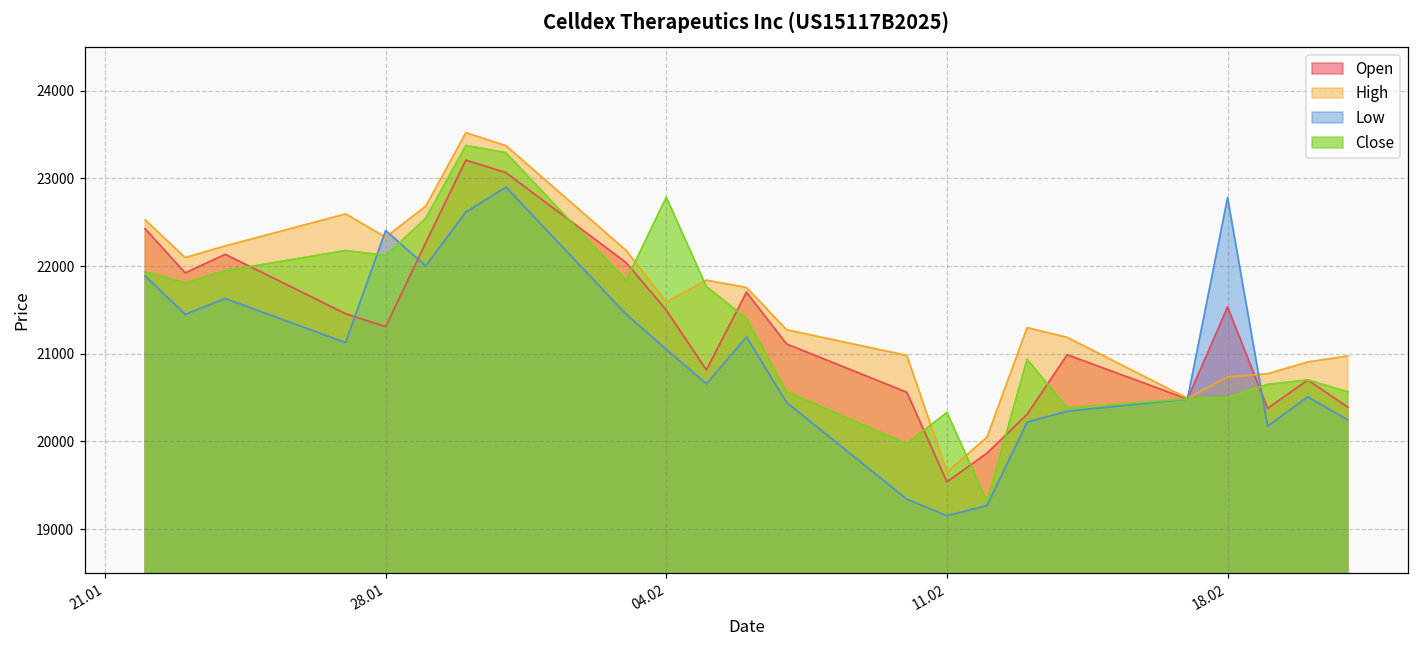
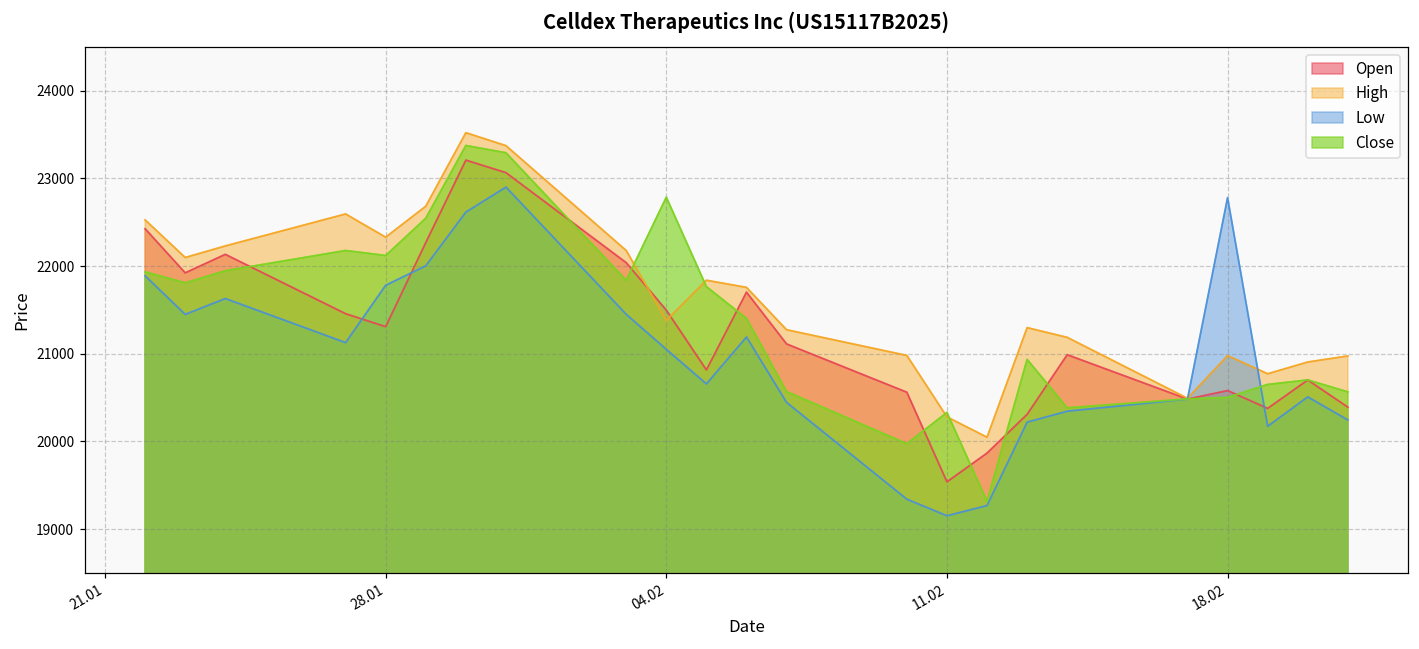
Low, 28.01: 22400 -> 21800
High, 04.02: 21600 -> 21400
High, 11.02: 19700 -> 20300
Open, 18.02: 21500 -> 20600
High, 18.02: 20700 -> 21000
